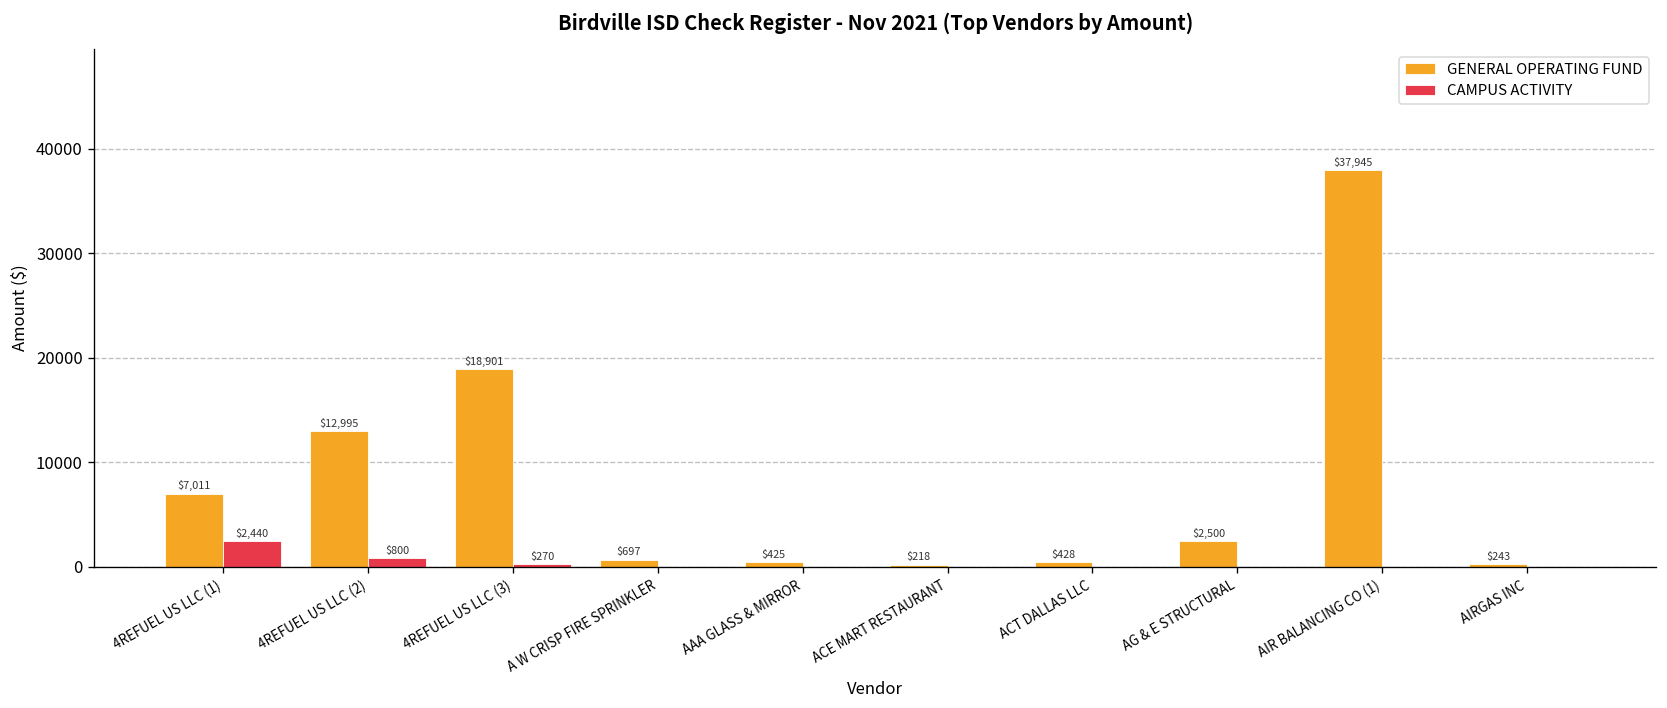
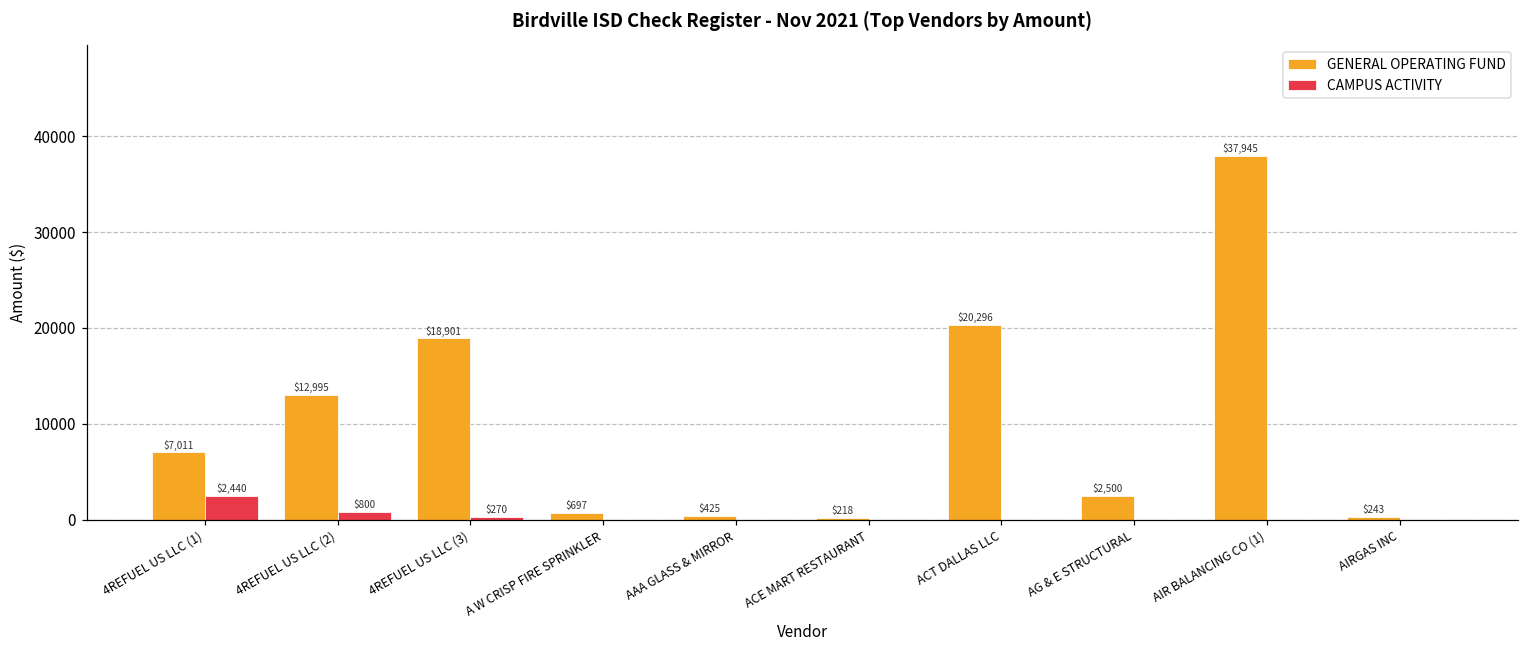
GENERAL OPERATING FUND, ACT DALLAS LLC: $428 -> $20,296
